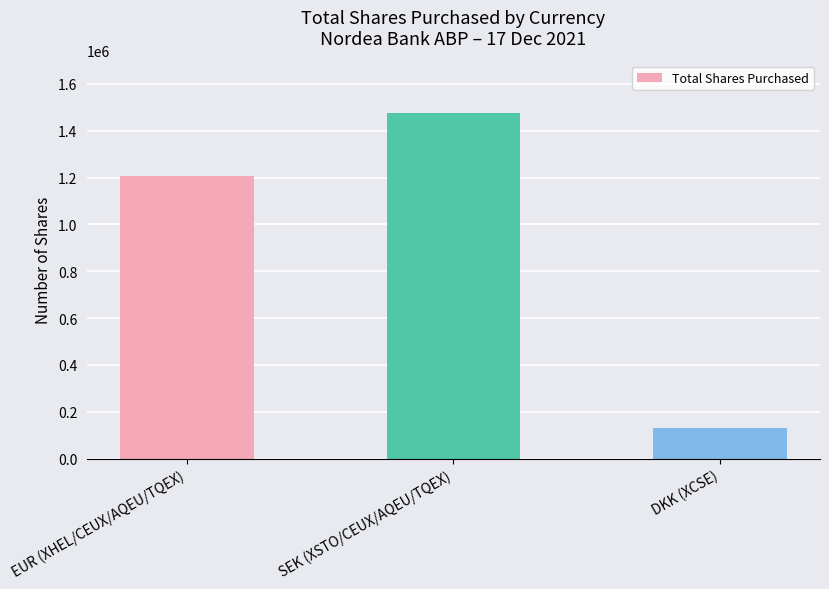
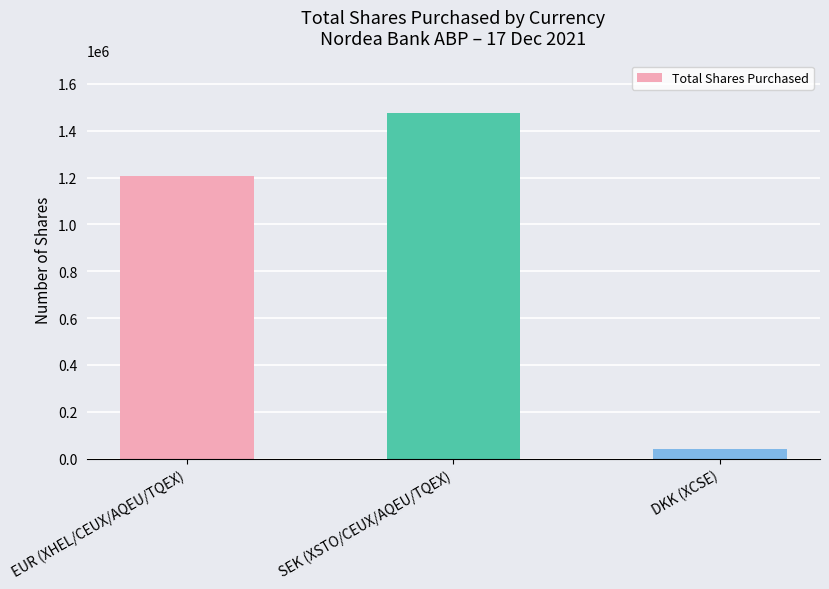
DKK (XCSE): 130000 -> 40000
